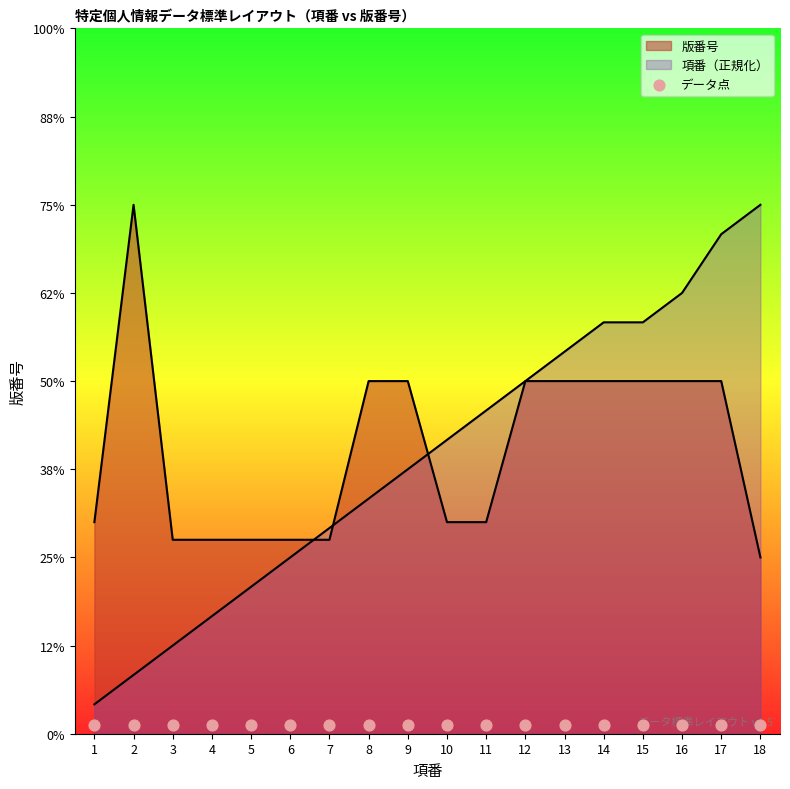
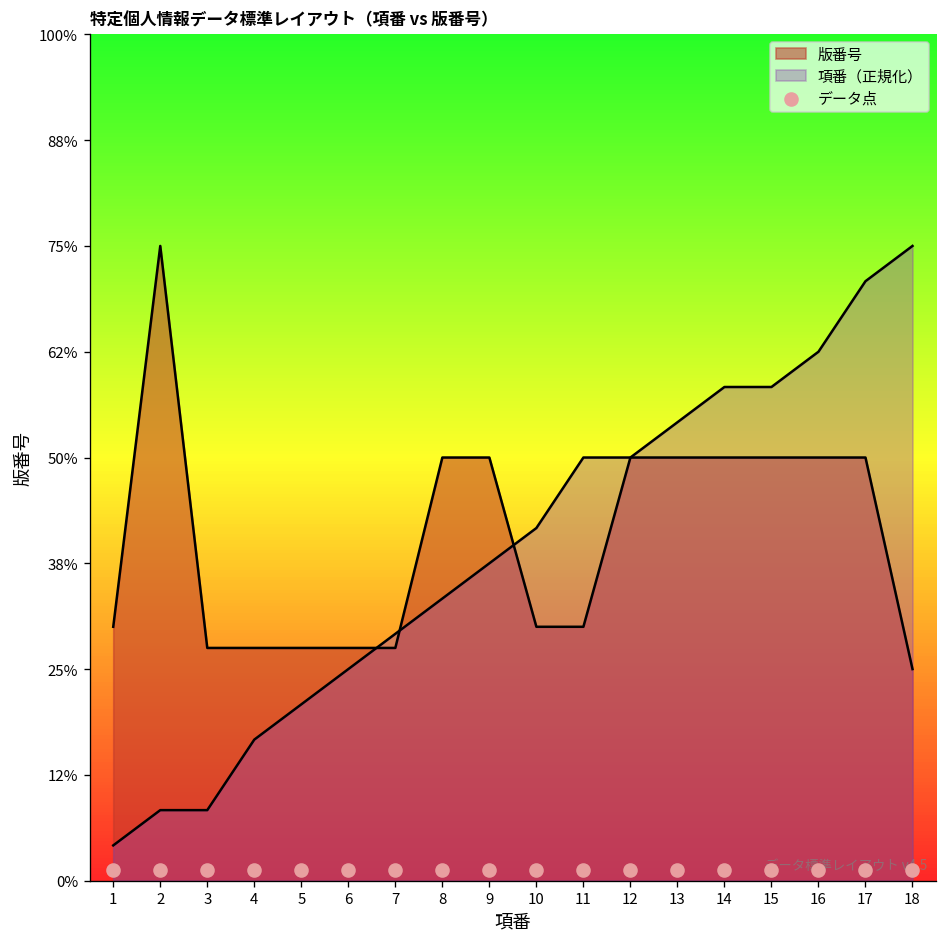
項番（正規化）, 3: 13% -> 8%
項番（正規化）, 11: 46% -> 50%
